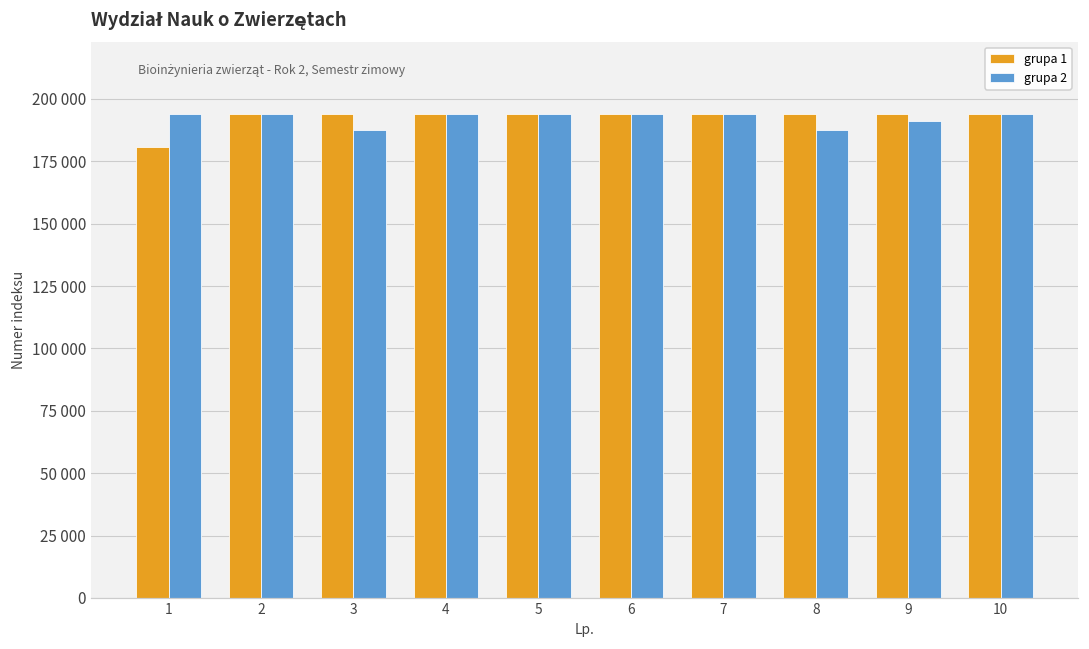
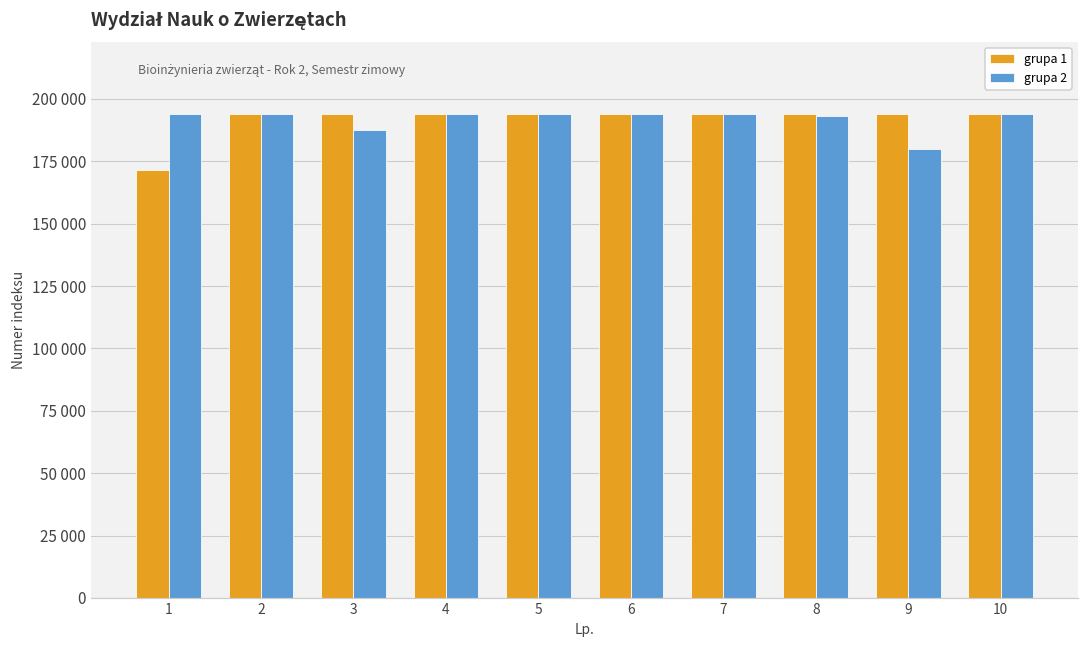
grupa 1, 1: 181000 -> 171000
grupa 2, 8: 188000 -> 193000
grupa 2, 9: 191000 -> 180000
